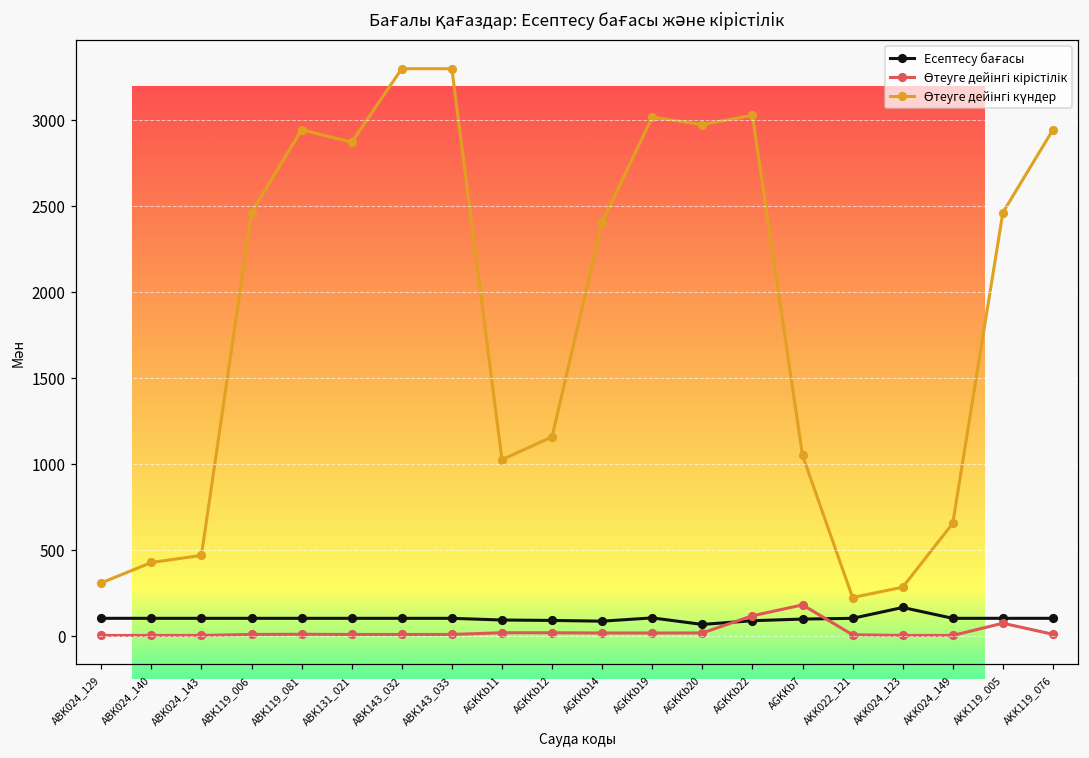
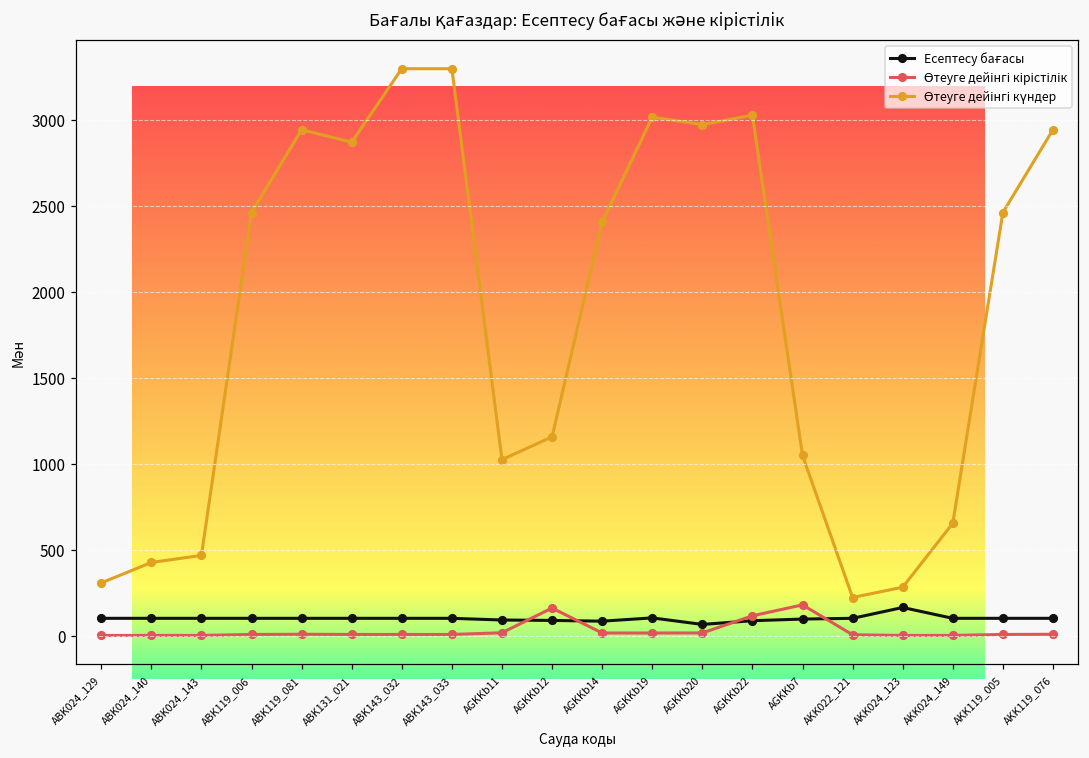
Өтеуге дейінгі кірістілік, AGKKb12: 20 -> 160
Өтеуге дейінгі кірістілік, AKK119_005: 70 -> 10
